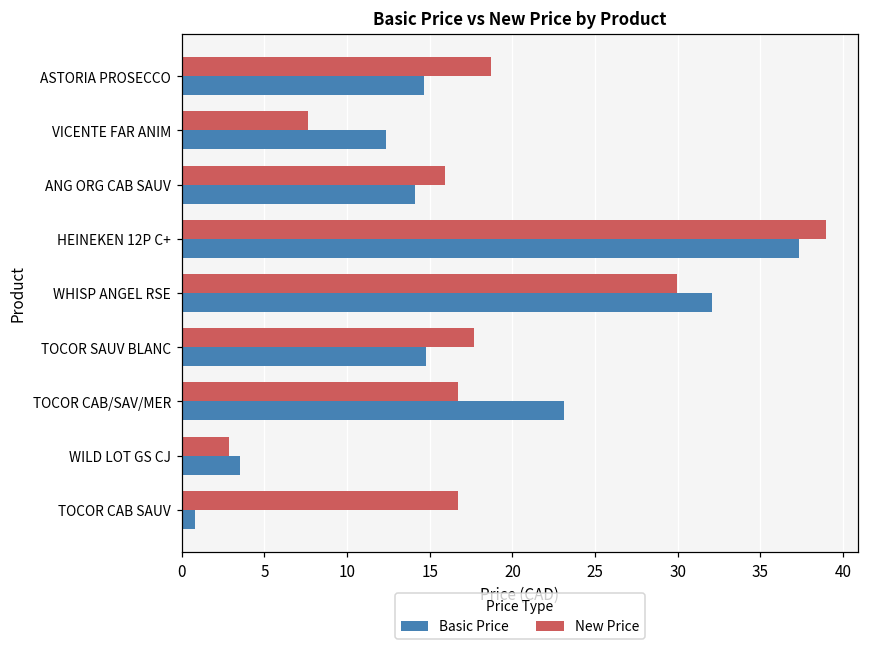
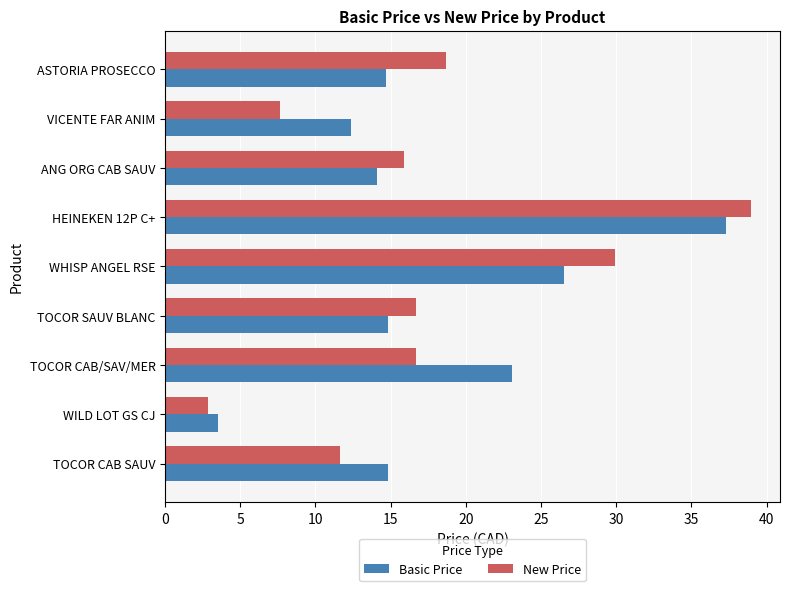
Basic Price, WHISP ANGEL RSE: 32.1 -> 26.5
New Price, TOCOR SAUV BLANC: 17.7 -> 16.7
New Price, TOCOR CAB SAUV: 16.7 -> 11.6
Basic Price, TOCOR CAB SAUV: 0.8 -> 14.8
